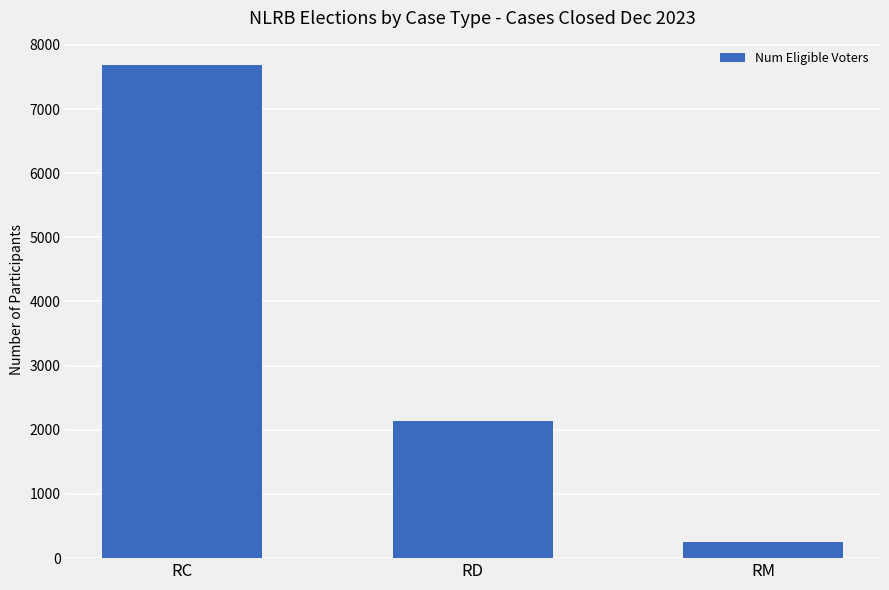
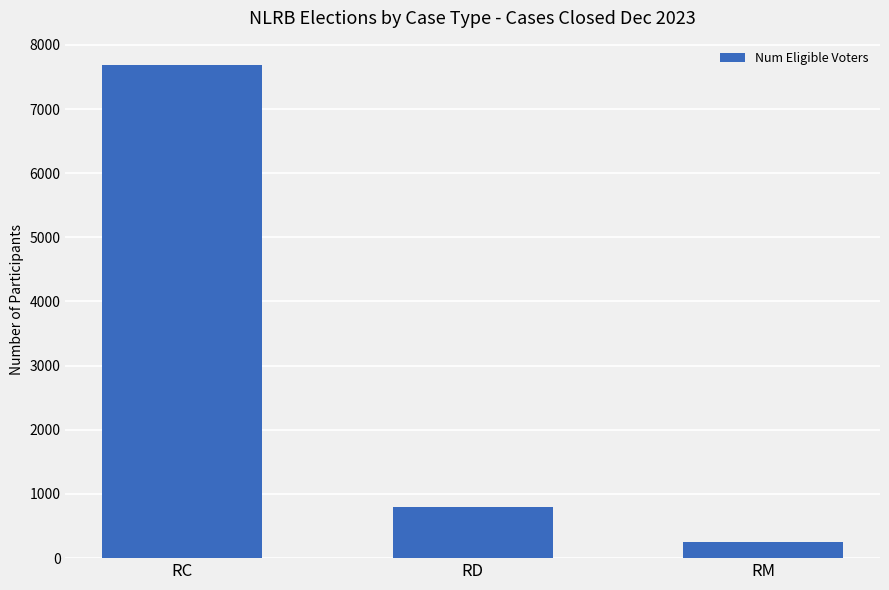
RD: 2100 -> 800
